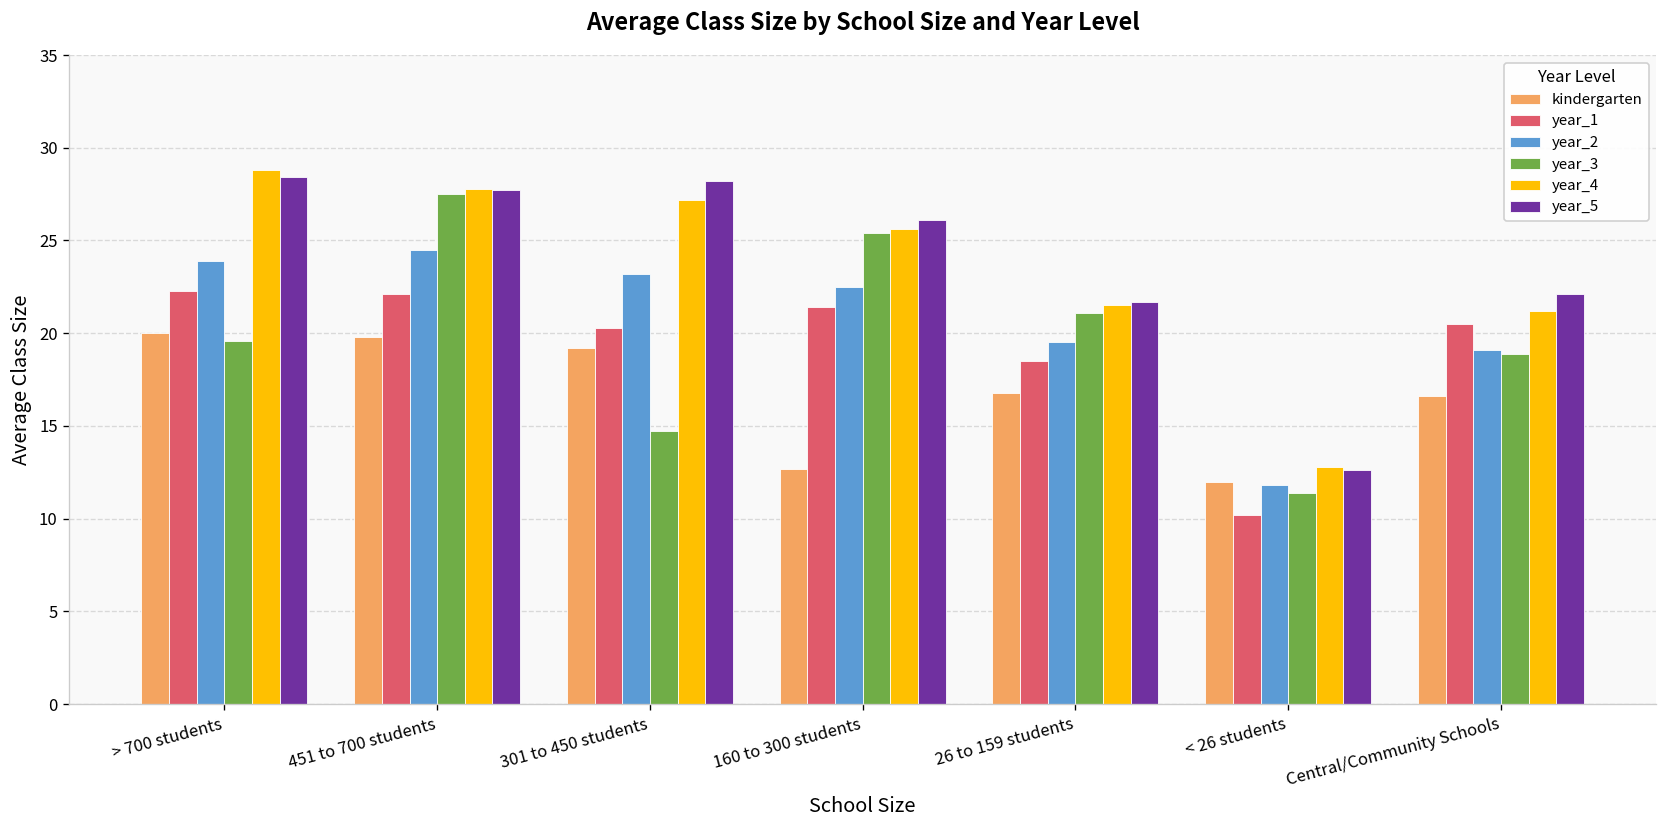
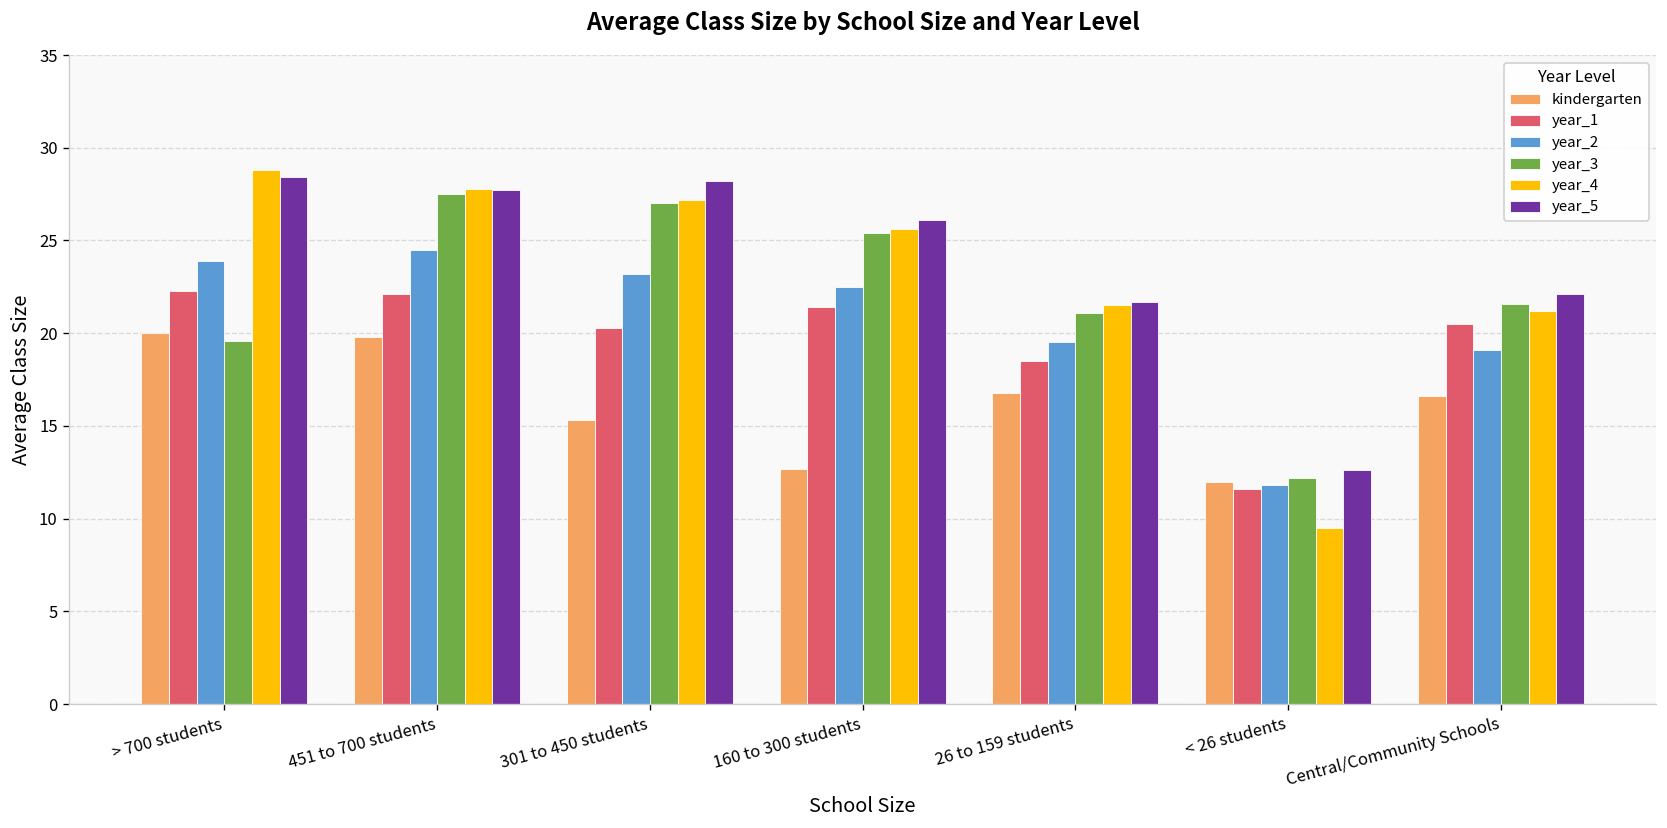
kindergarten, 301 to 450 students: 19.2 -> 15.3
year_3, 301 to 450 students: 14.7 -> 27.0
year_1, < 26 students: 10.2 -> 11.6
year_3, < 26 students: 11.4 -> 12.2
year_4, < 26 students: 12.8 -> 9.5
year_3, Central/Community Schools: 18.9 -> 21.6
